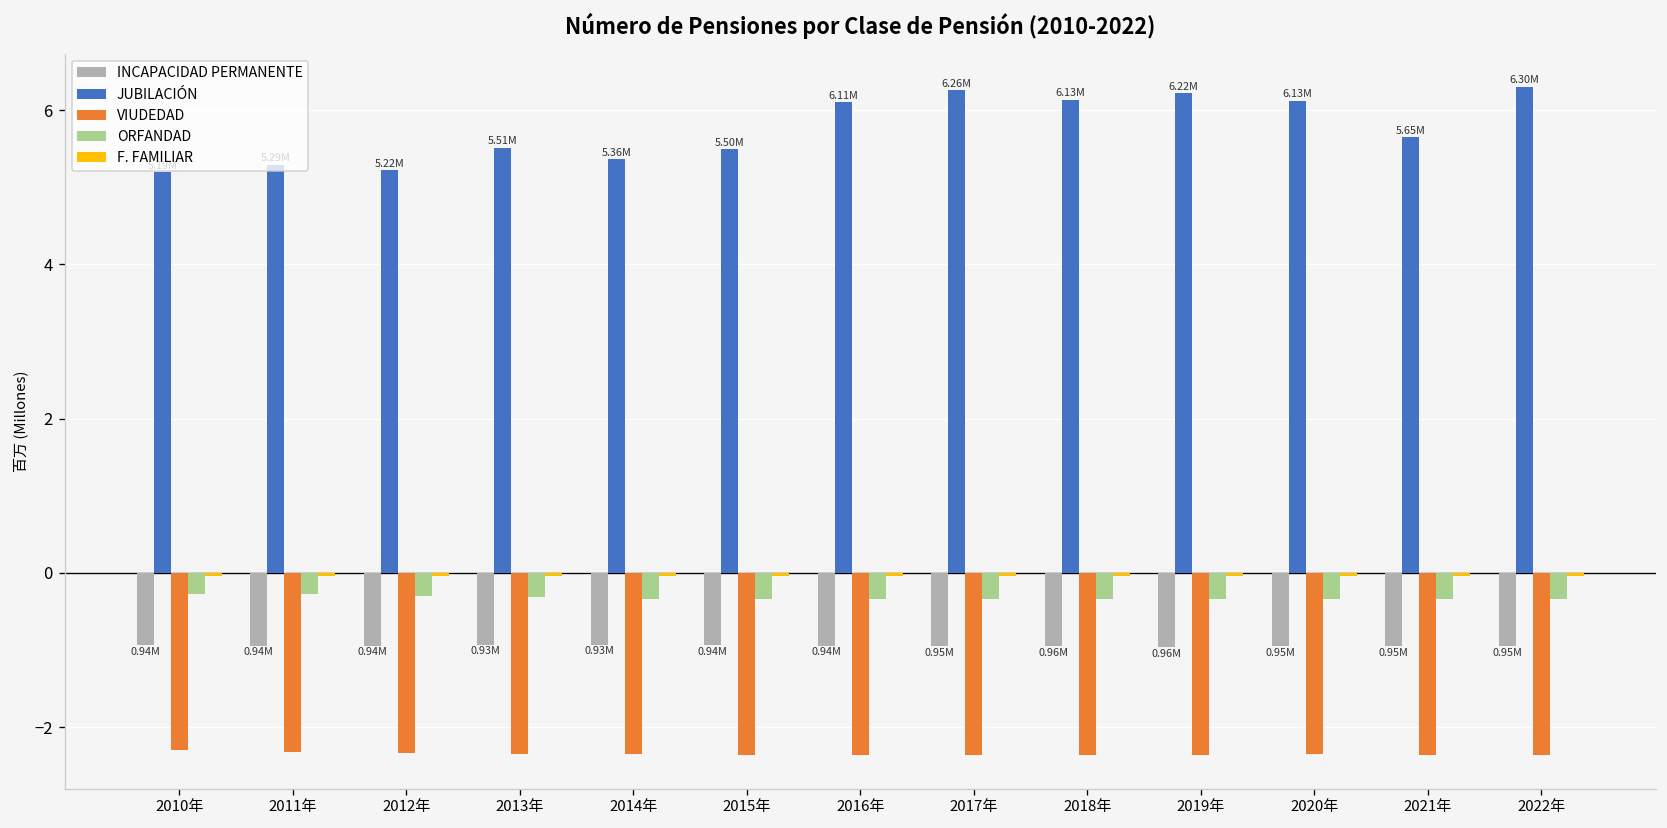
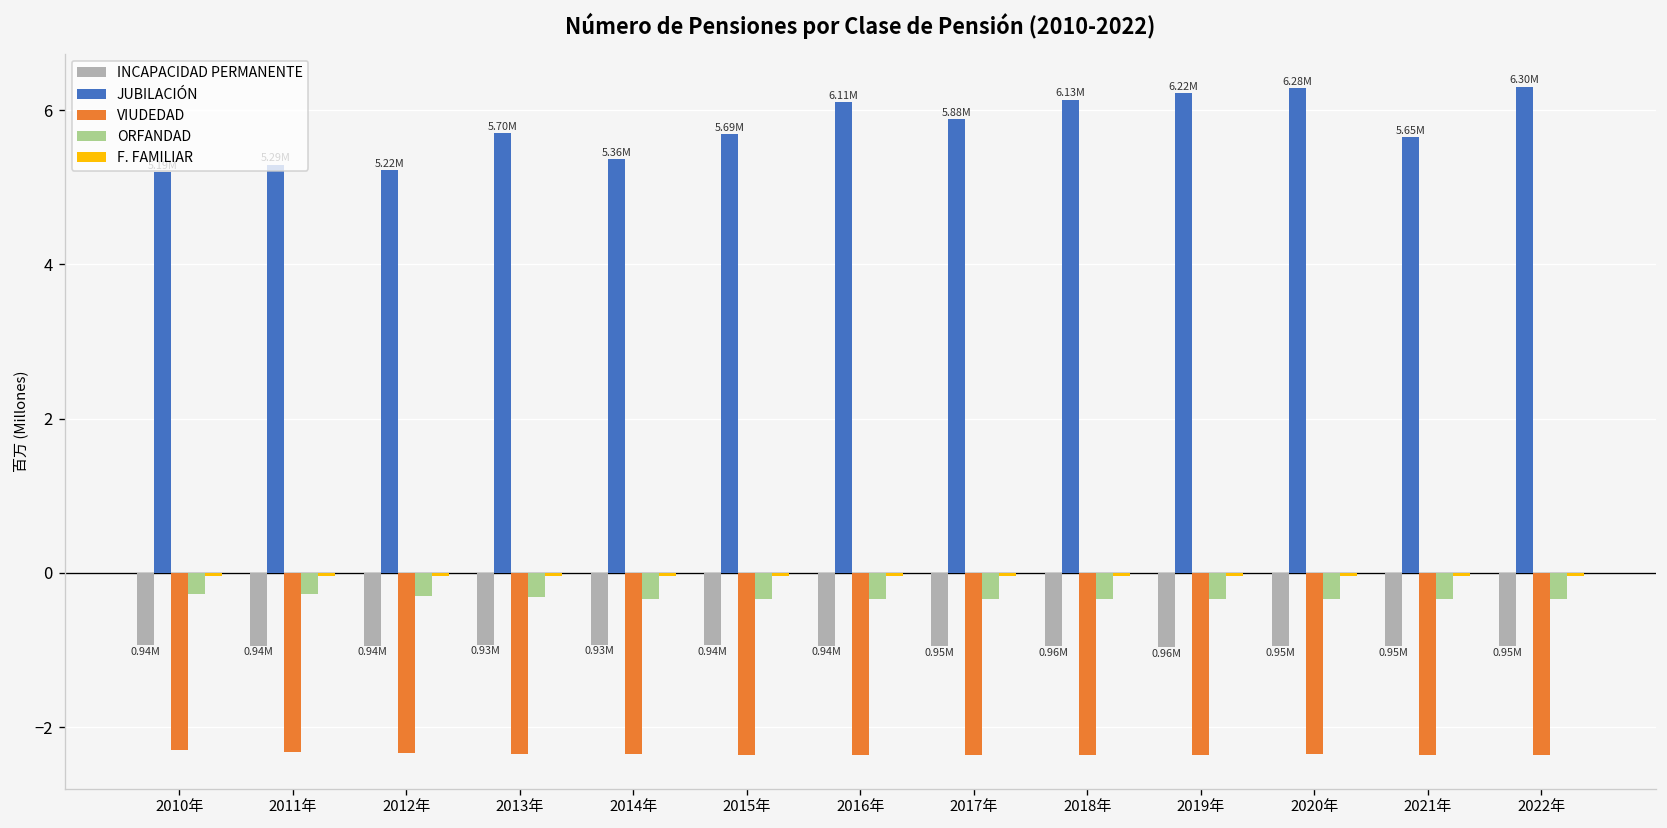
JUBILACIÓN, 2013年: 5.51M -> 5.70M
JUBILACIÓN, 2015年: 5.50M -> 5.69M
JUBILACIÓN, 2017年: 6.26M -> 5.88M
JUBILACIÓN, 2020年: 6.13M -> 6.28M
